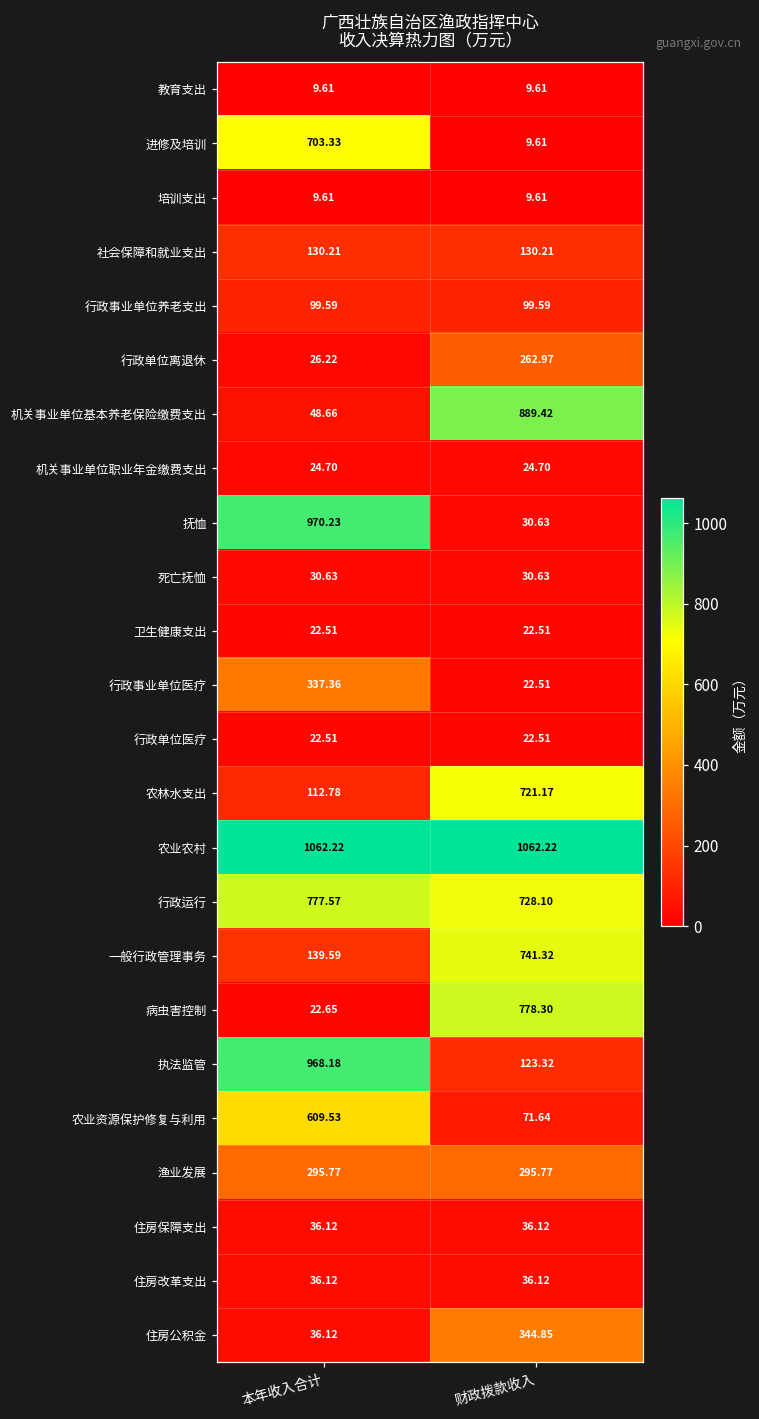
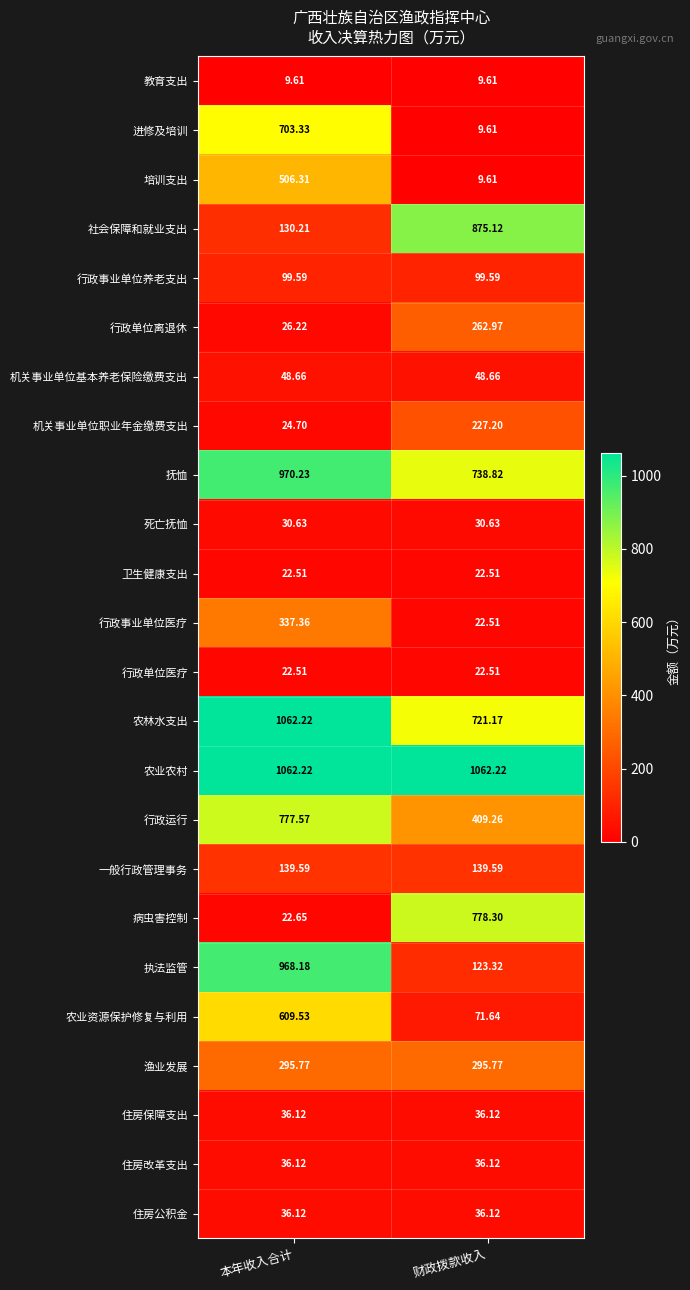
培训支出, 本年收入合计: 9.61 -> 506.31
社会保障和就业支出, 财政拨款收入: 130.21 -> 875.12
机关事业单位基本养老保险缴费支出, 财政拨款收入: 889.42 -> 48.66
机关事业单位职业年金缴费支出, 财政拨款收入: 24.70 -> 227.20
抚恤, 财政拨款收入: 30.63 -> 738.82
农林水支出, 本年收入合计: 112.78 -> 1062.22
行政运行, 财政拨款收入: 728.10 -> 409.26
一般行政管理事务, 财政拨款收入: 741.32 -> 139.59
住房公积金, 财政拨款收入: 344.85 -> 36.12
